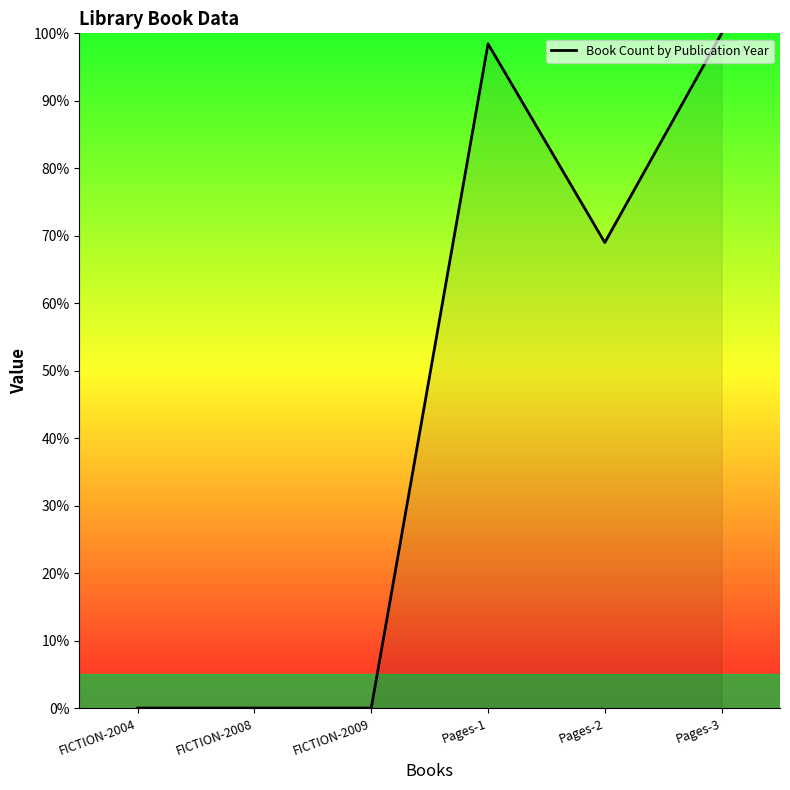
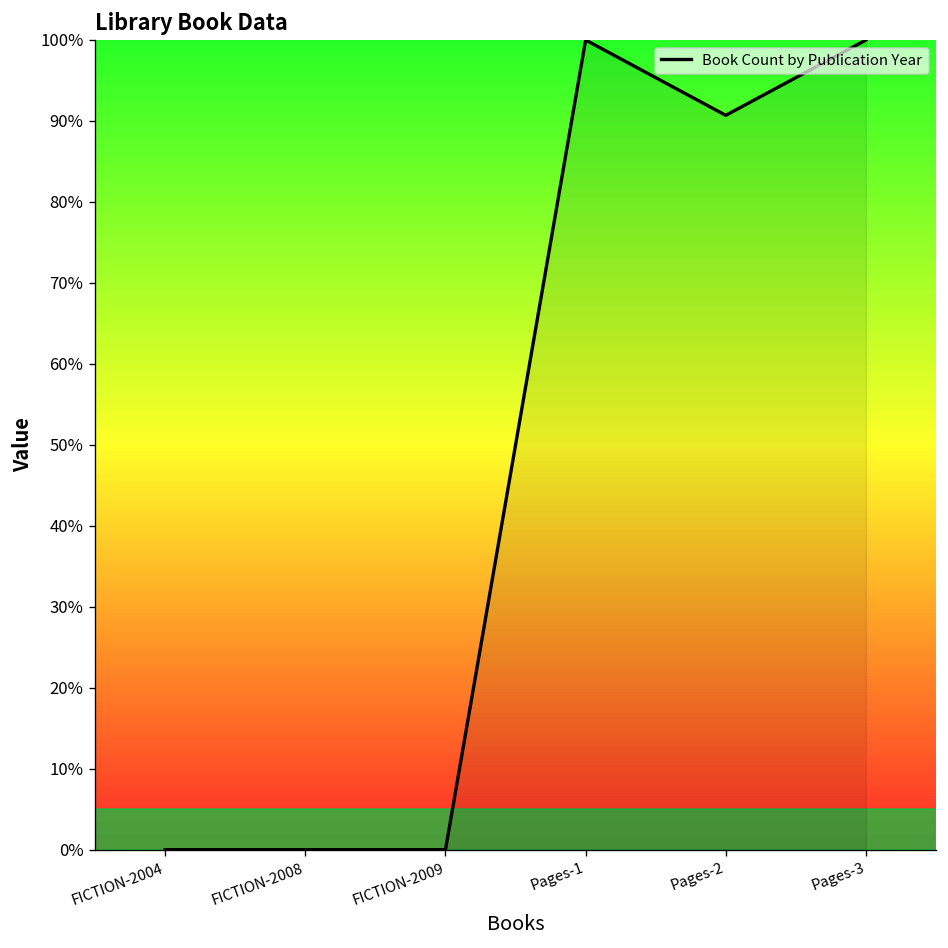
Pages-1: 98% -> 100%
Pages-2: 69% -> 91%
